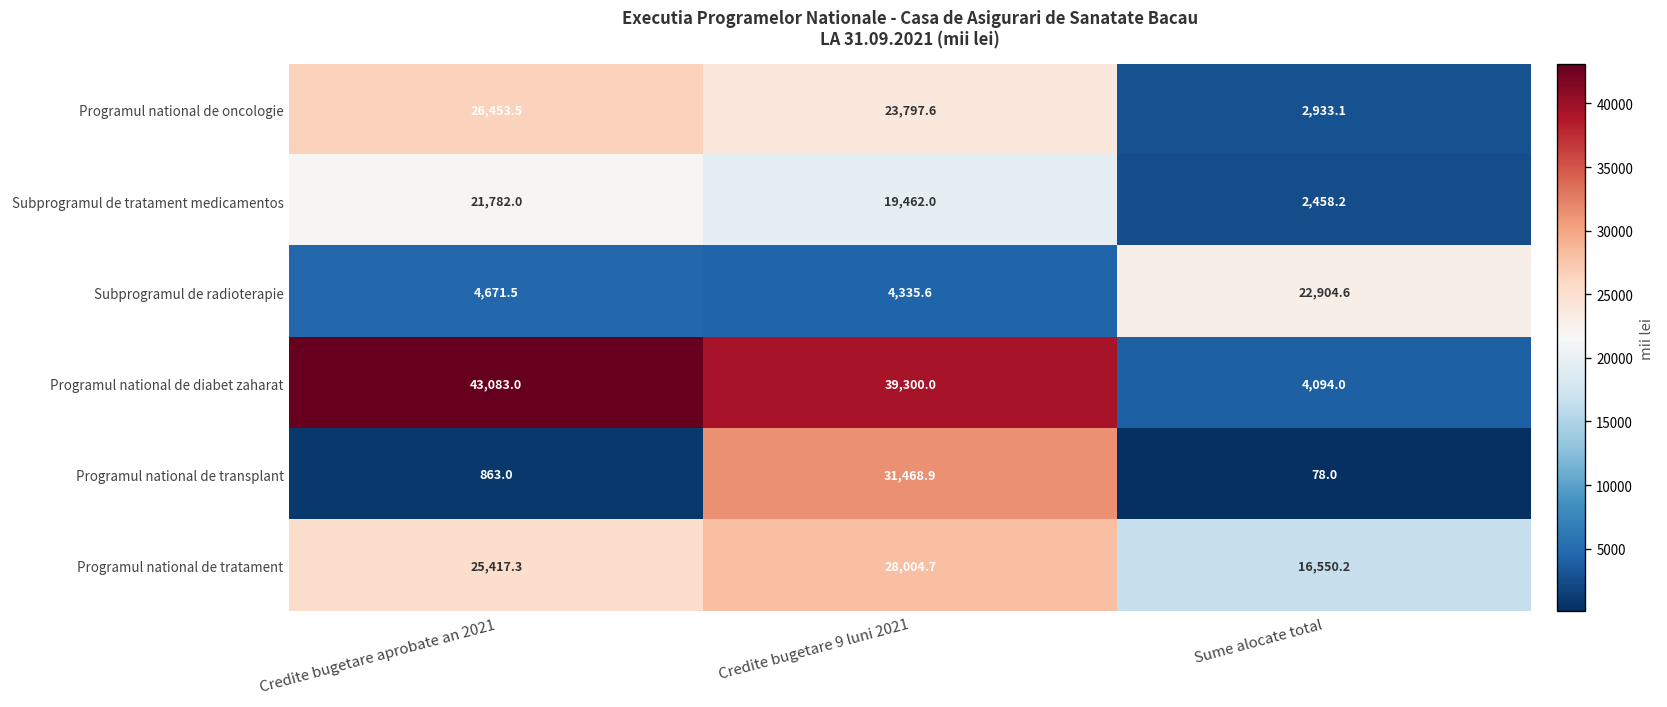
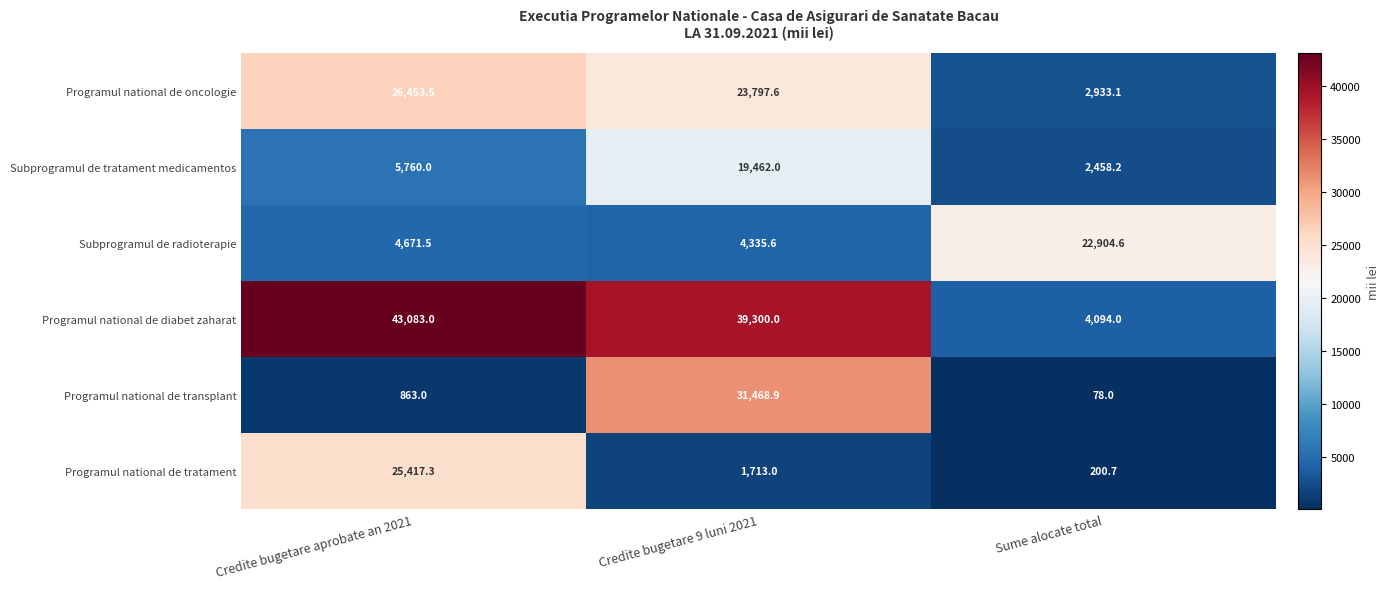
Subprogramul de tratament medicamentos, Credite bugetare aprobate an 2021: 21,782.0 -> 5,760.0
Programul national de tratament, Credite bugetare 9 luni 2021: 28,004.7 -> 1,713.0
Programul national de tratament, Sume alocate total: 16,550.2 -> 200.7
